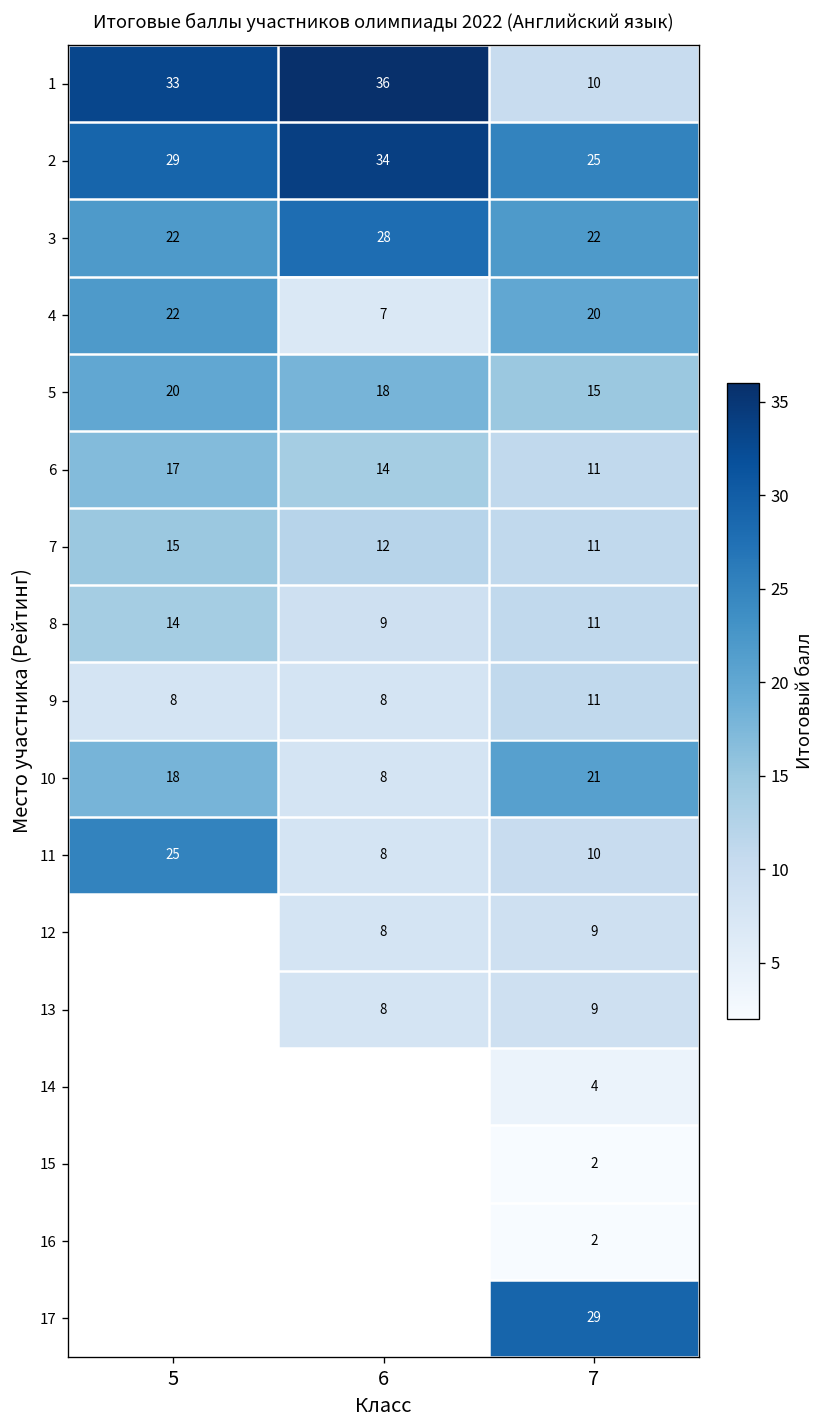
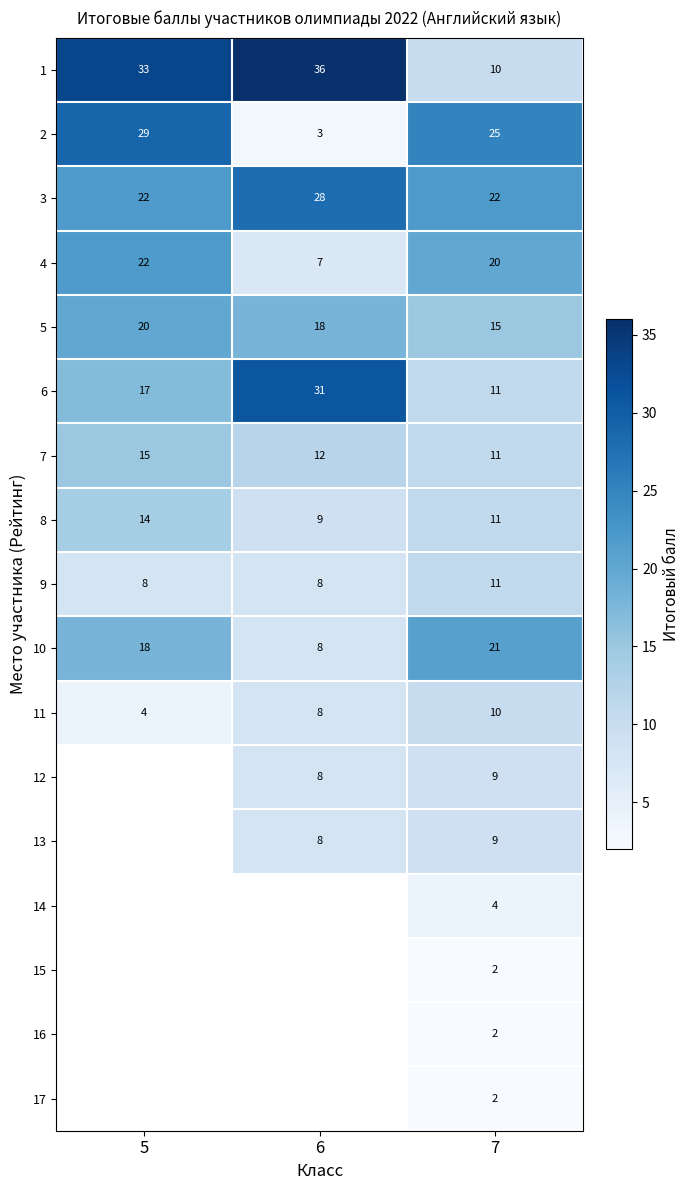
2, 6: 34 -> 3
6, 6: 14 -> 31
11, 5: 25 -> 4
17, 7: 29 -> 2
